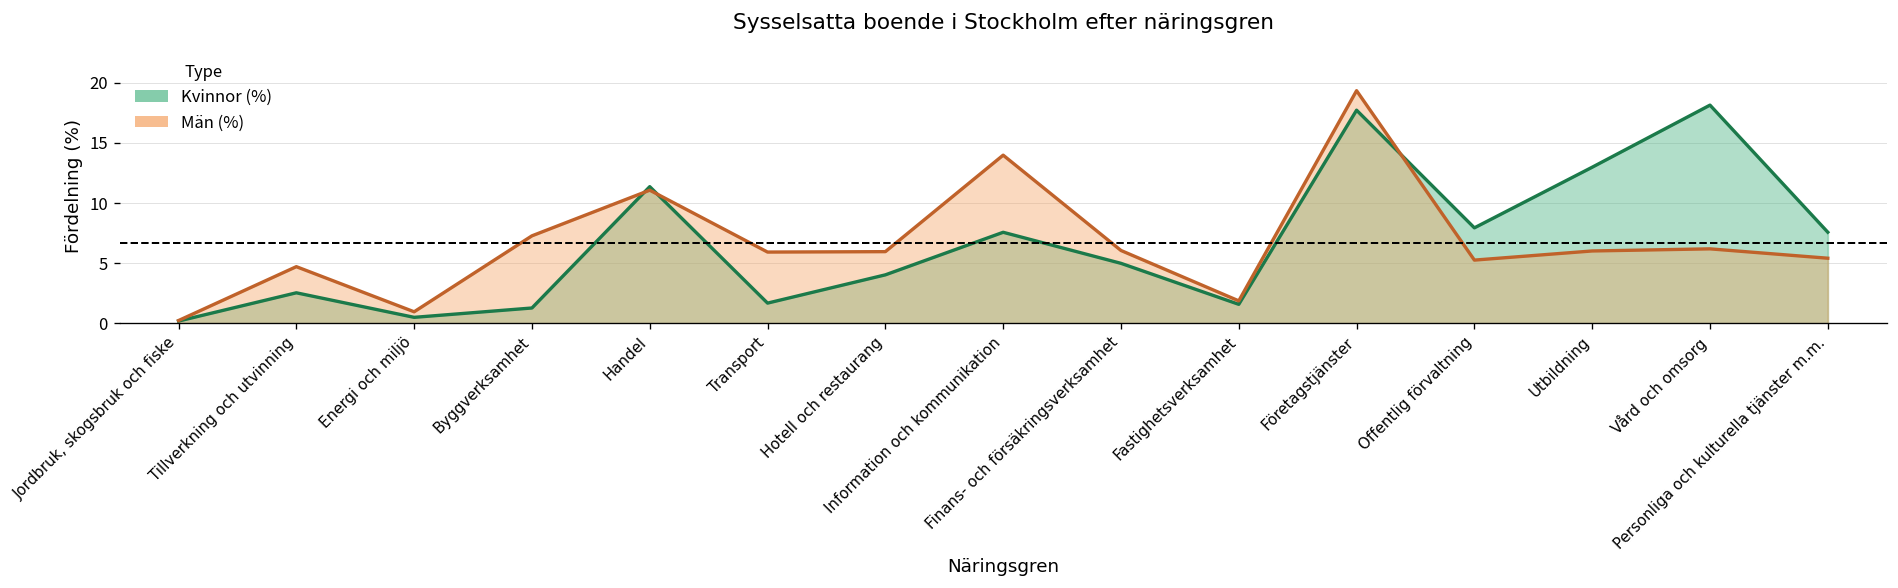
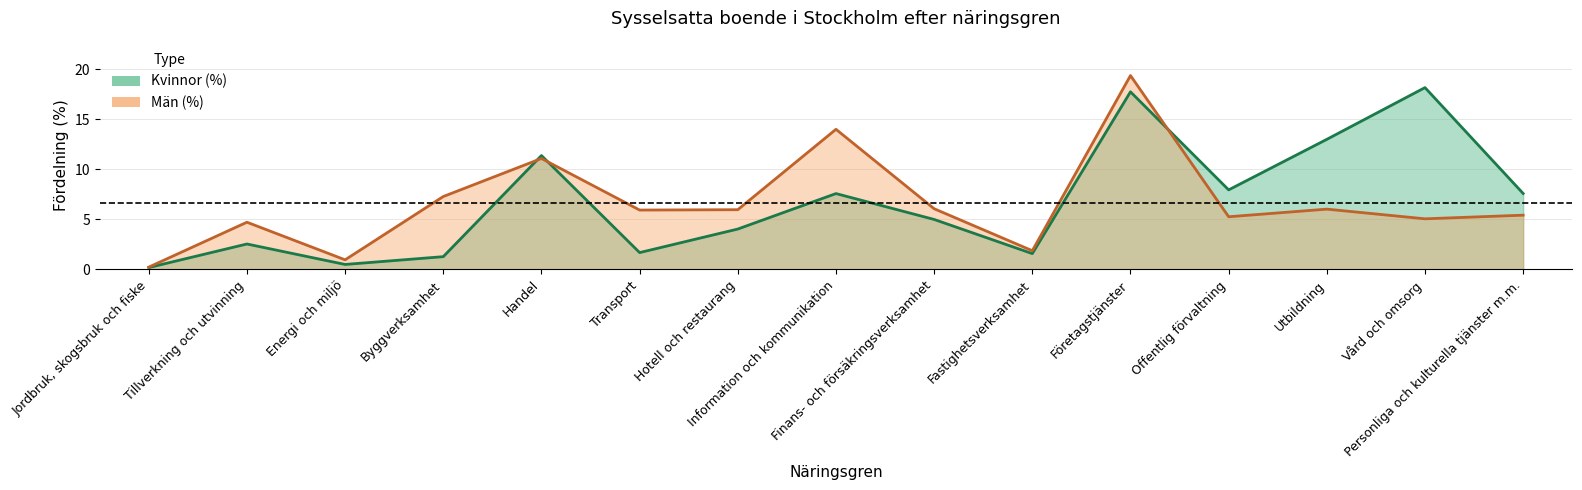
Män (%), Vård och omsorg: 6.2 -> 5.1
